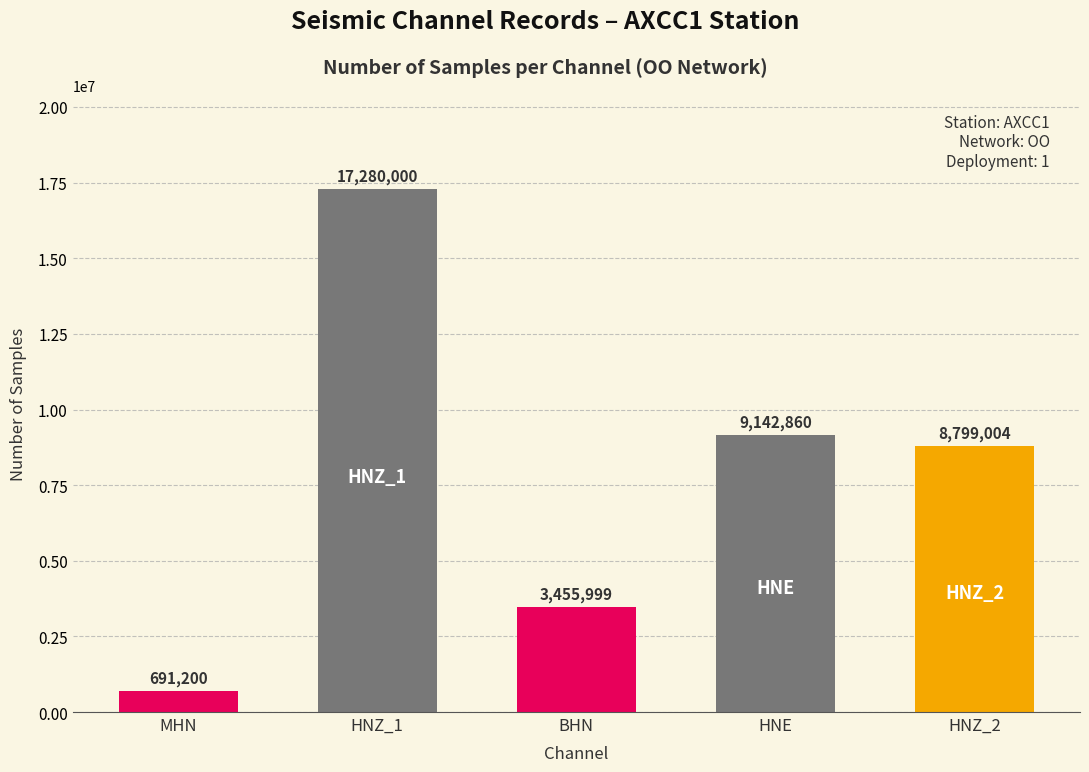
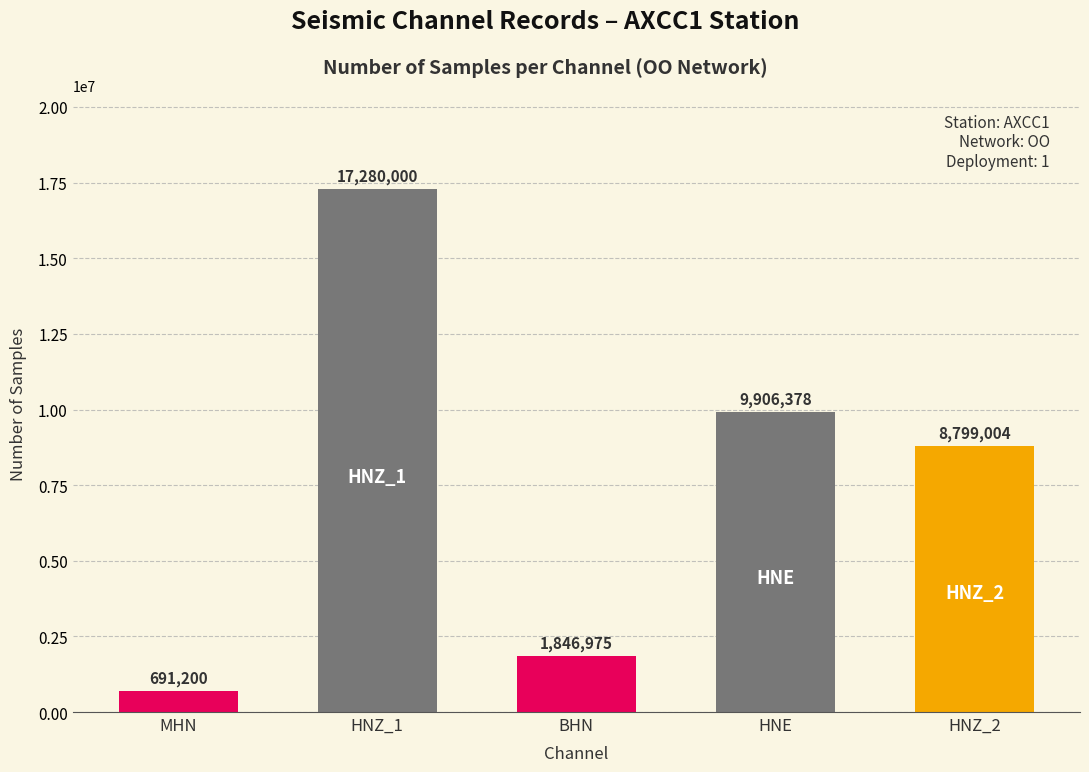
BHN: 3,455,999 -> 1,846,975
HNE: 9,142,860 -> 9,906,378
